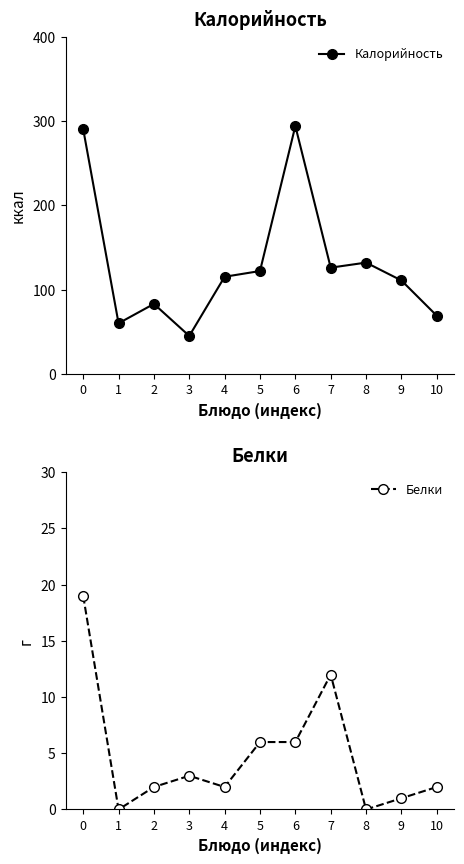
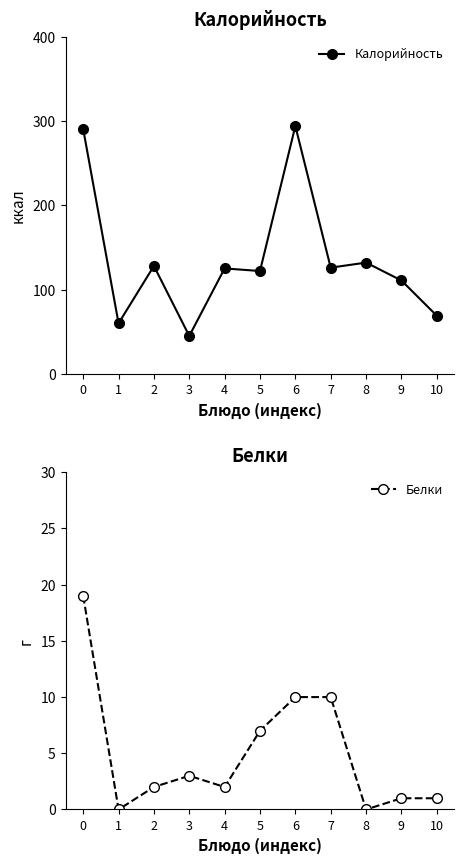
Калорийность, 2: 80 -> 130
Калорийность, 4: 120 -> 130
Белки, 5: 6 -> 7
Белки, 6: 6 -> 10
Белки, 7: 12 -> 10
Белки, 10: 2 -> 1
